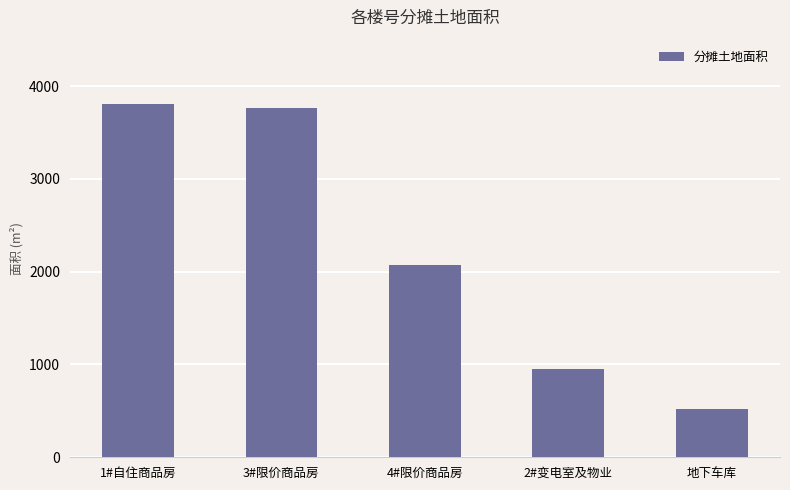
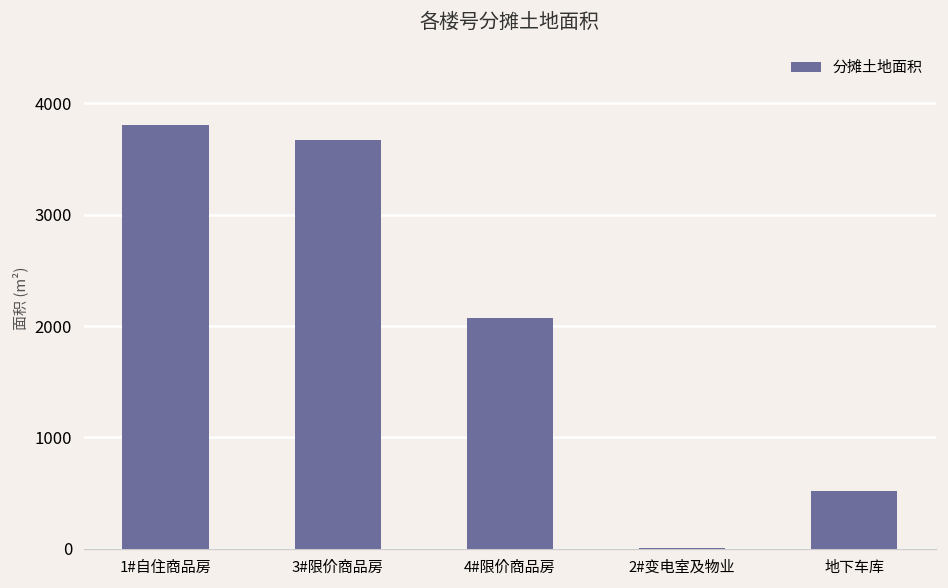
3#限价商品房: 3800 -> 3700
2#变电室及物业: 900 -> 0
